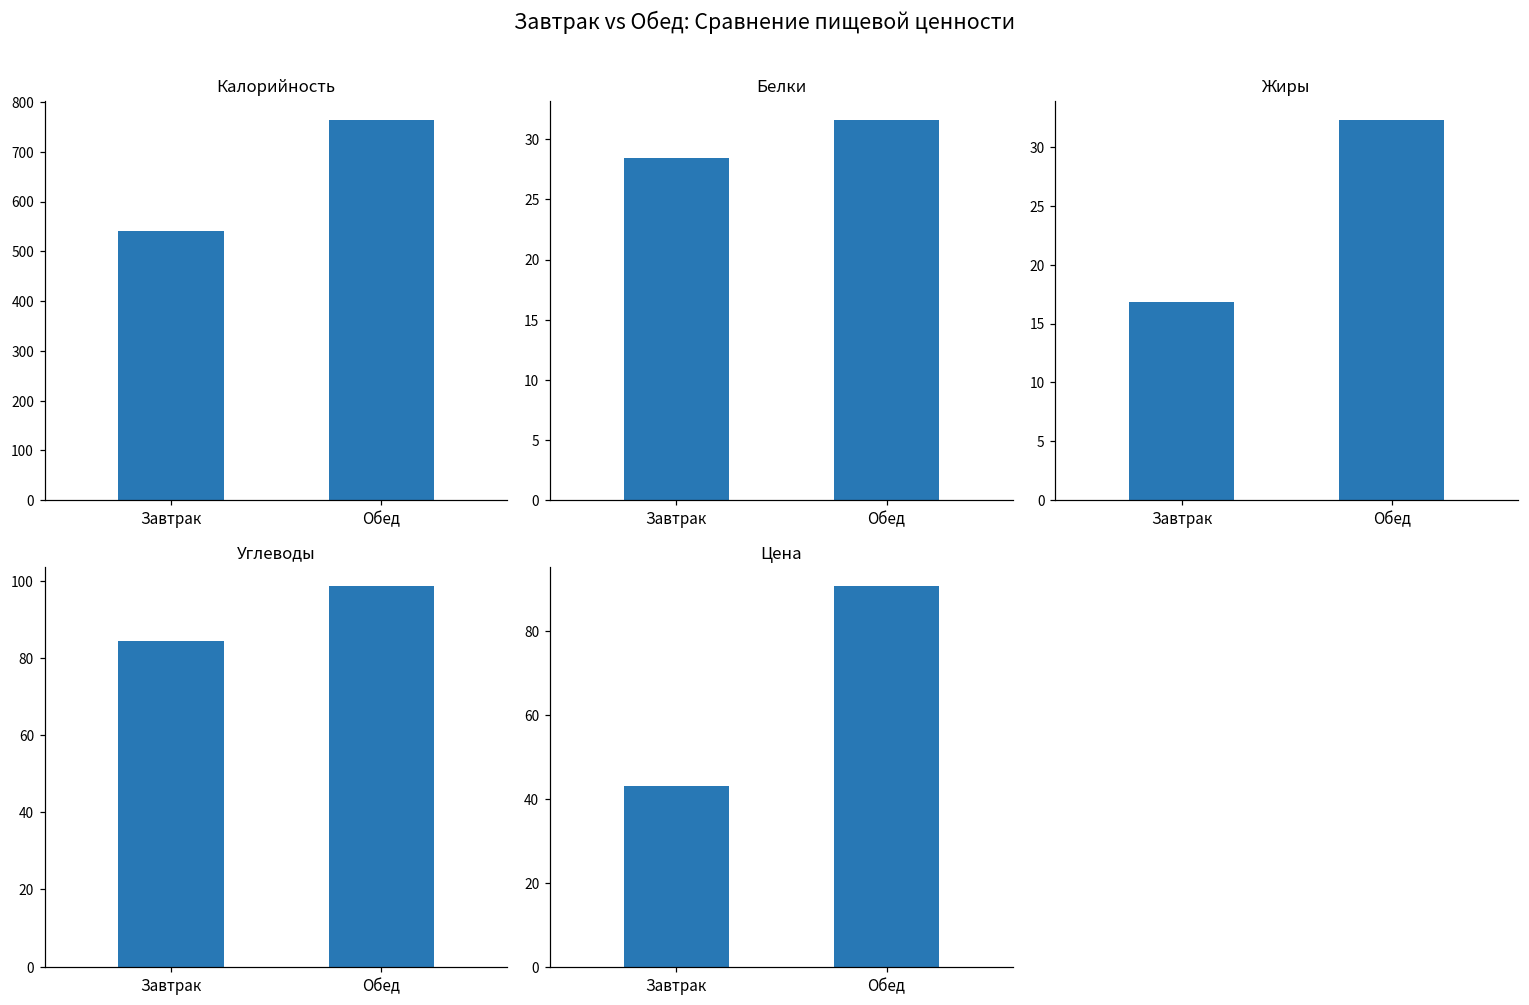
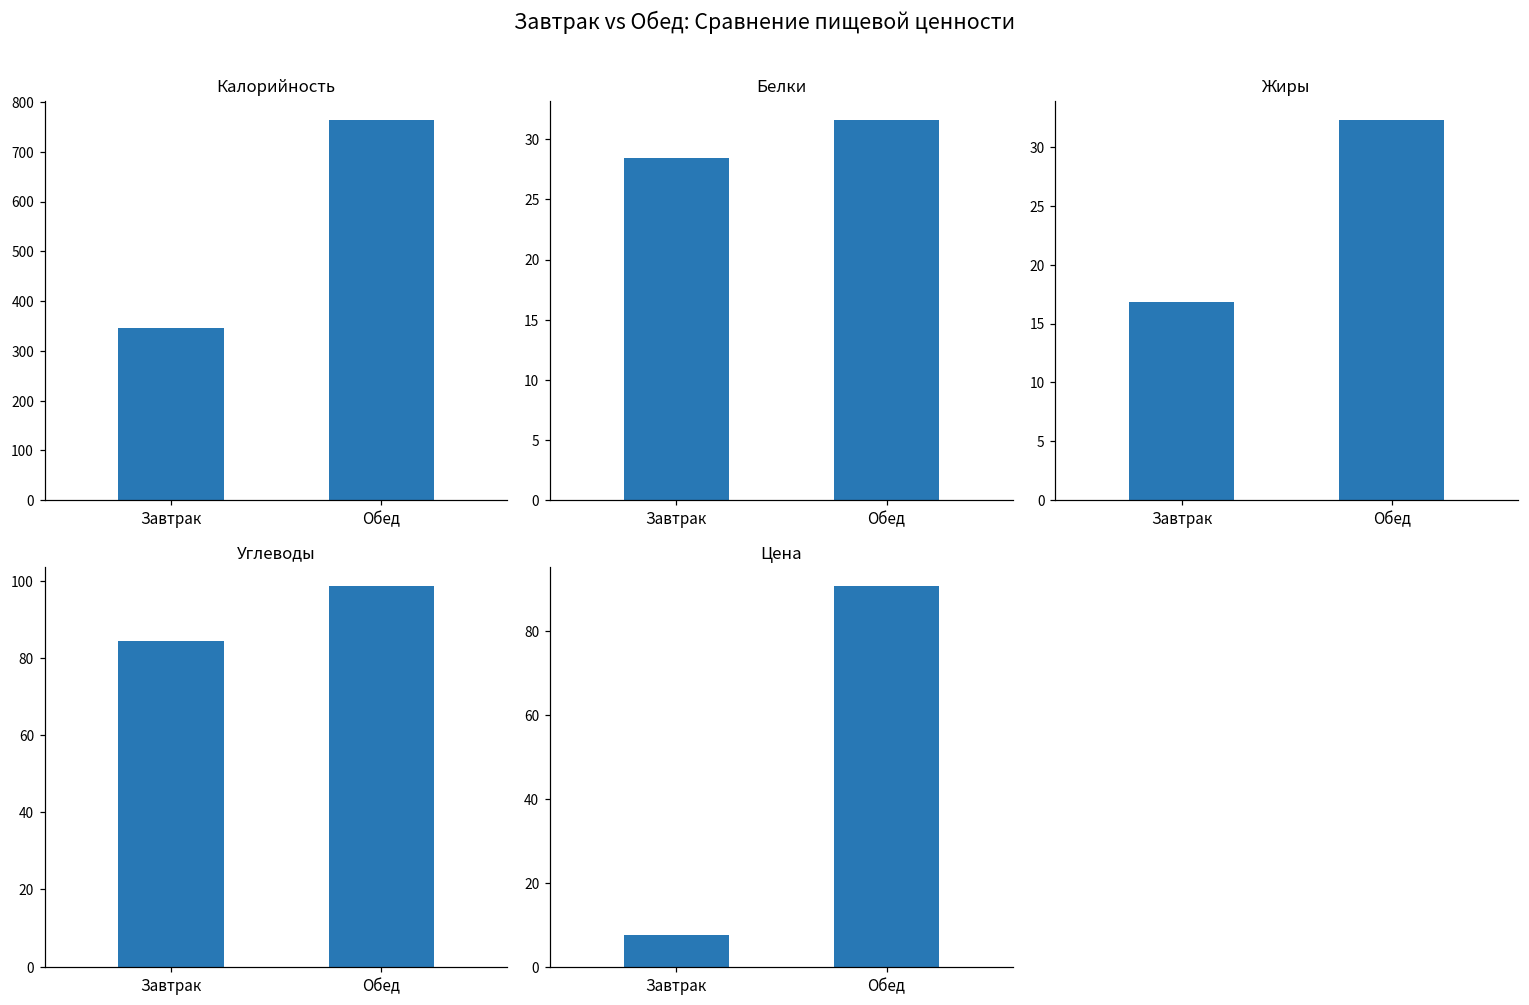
Калорийность, Завтрак: 540 -> 350
Цена, Завтрак: 43 -> 8
